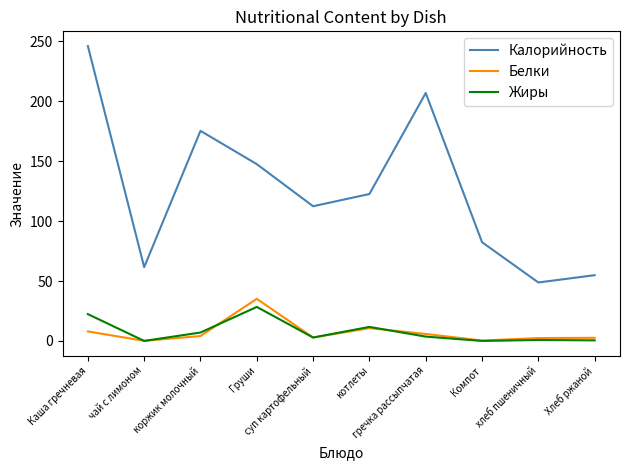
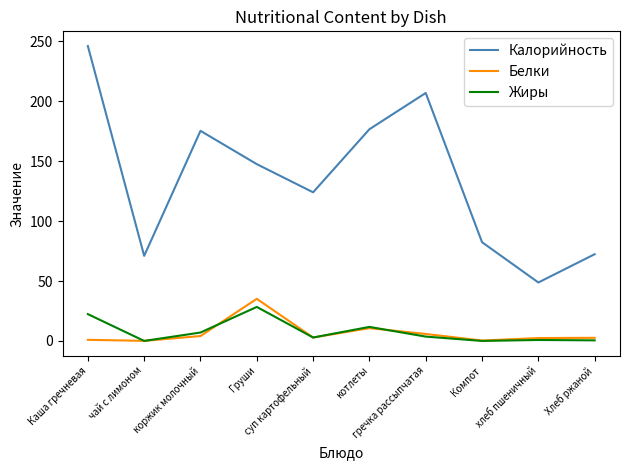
Белки, Каша гречневая: 8 -> 1
Калорийность, чай с лимоном: 62 -> 71
Калорийность, суп картофельный: 112 -> 124
Калорийность, котлеты: 123 -> 177
Калорийность, Хлеб ржаной: 55 -> 72
